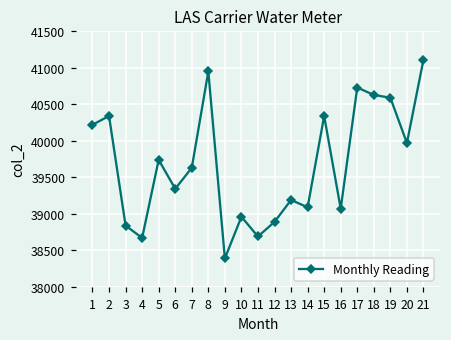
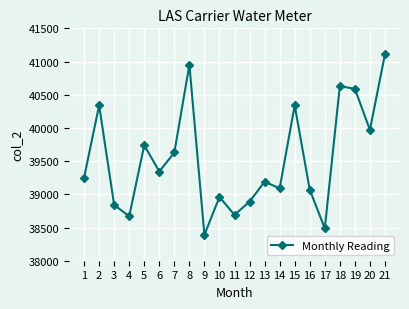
1: 40200 -> 39300
17: 40700 -> 38500
